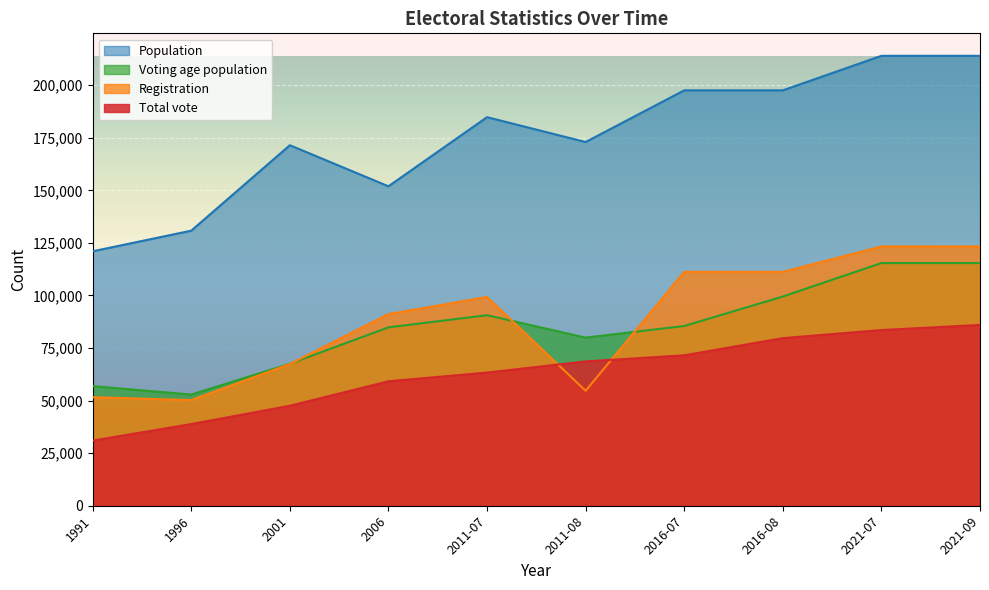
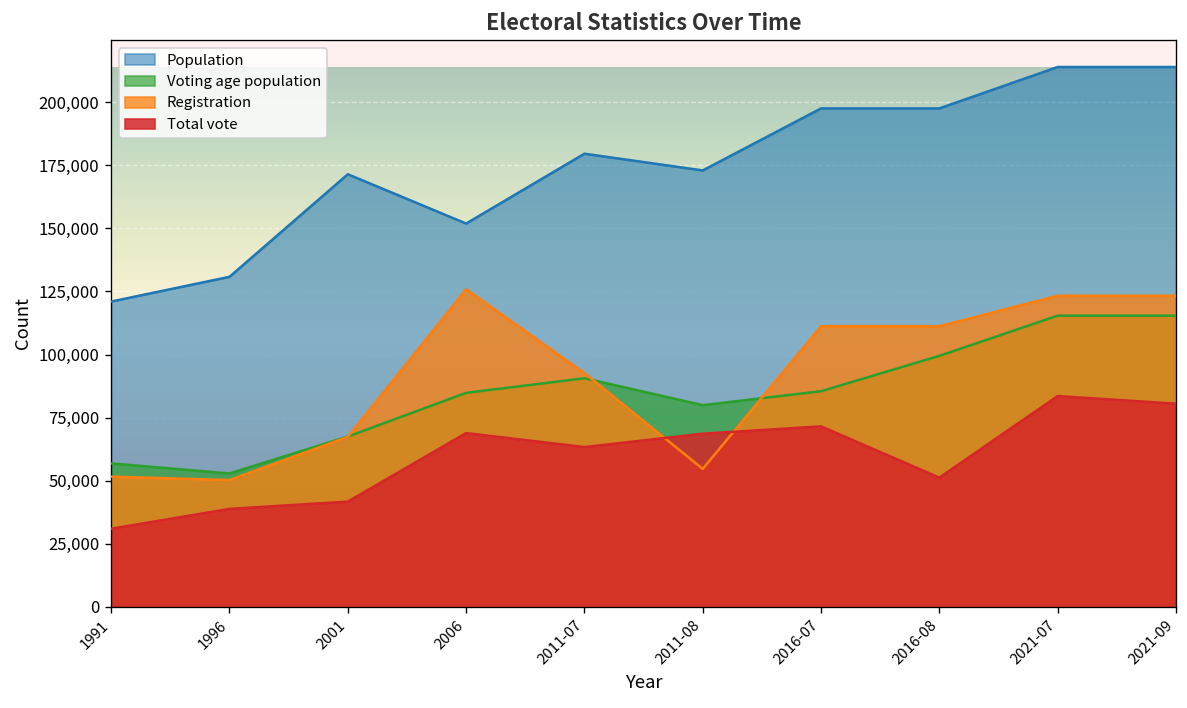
Total vote, 2001: 48,000 -> 42,000
Registration, 2006: 91,000 -> 126,000
Total vote, 2006: 59,000 -> 69,000
Population, 2011-07: 185,000 -> 180,000
Registration, 2011-07: 99,000 -> 93,000
Total vote, 2016-08: 80,000 -> 51,000
Total vote, 2021-09: 86,000 -> 81,000
